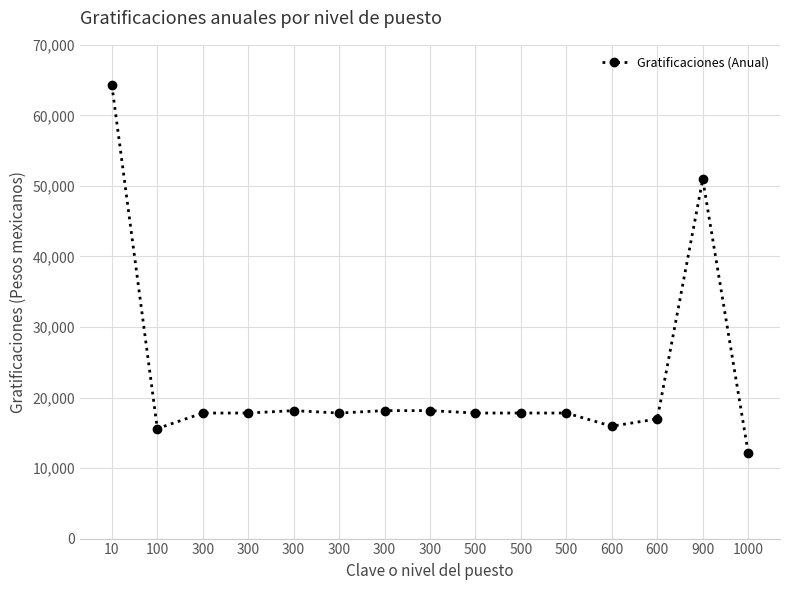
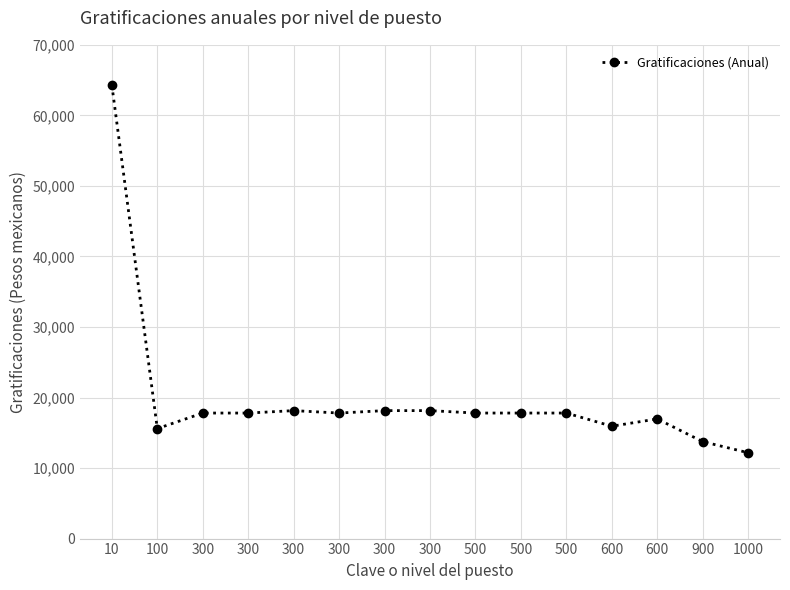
900: 51,000 -> 14,000
